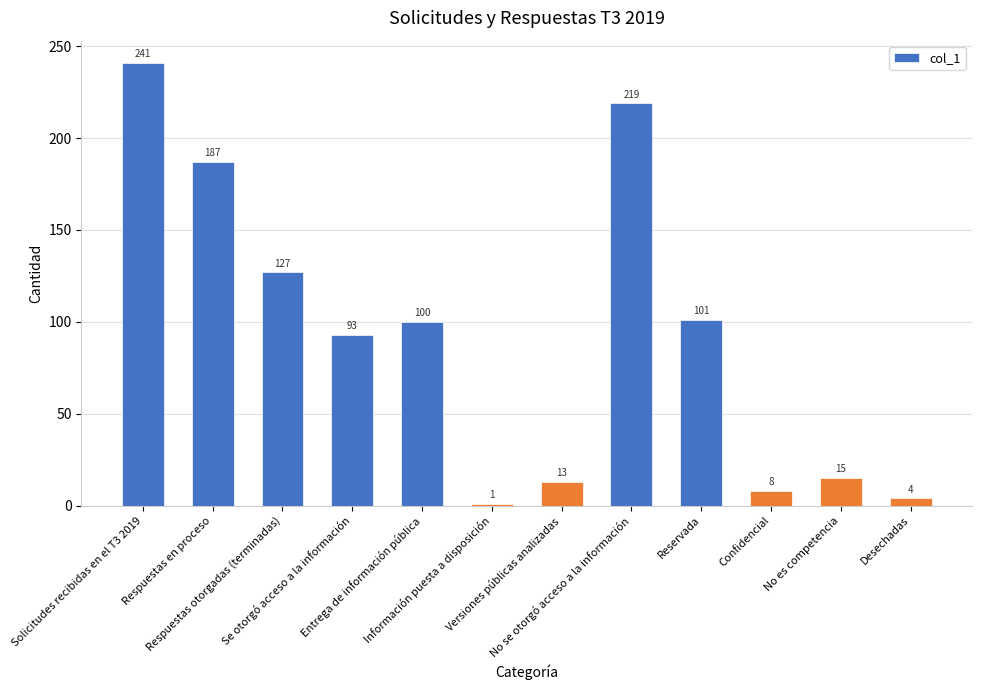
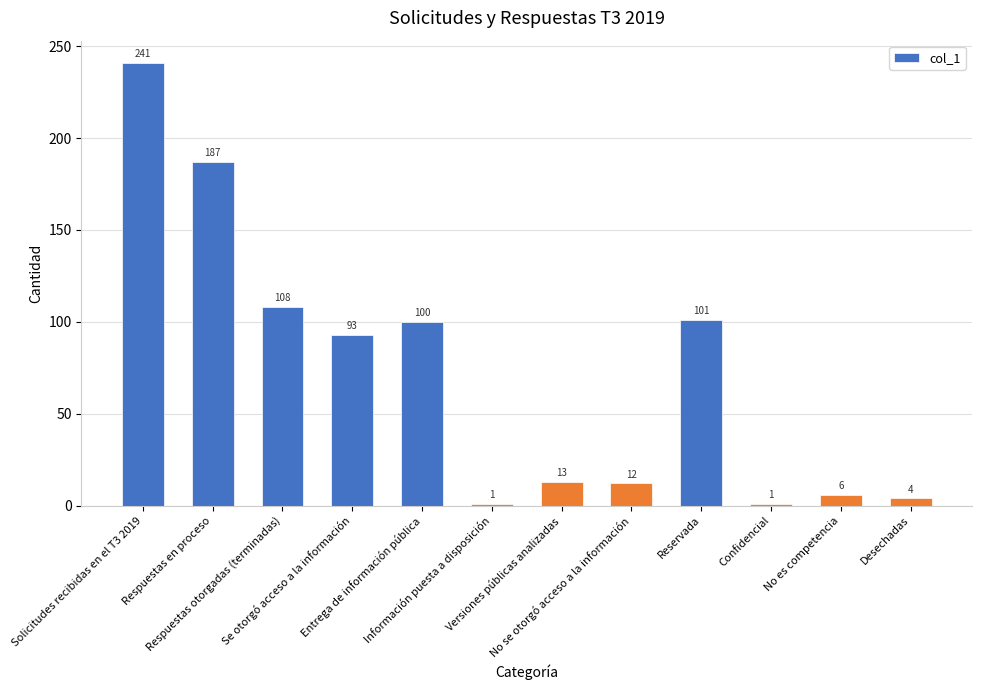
Respuestas otorgadas (terminadas): 127 -> 108
No se otorgó acceso a la información: 219 -> 12
Confidencial: 8 -> 1
No es competencia: 15 -> 6
